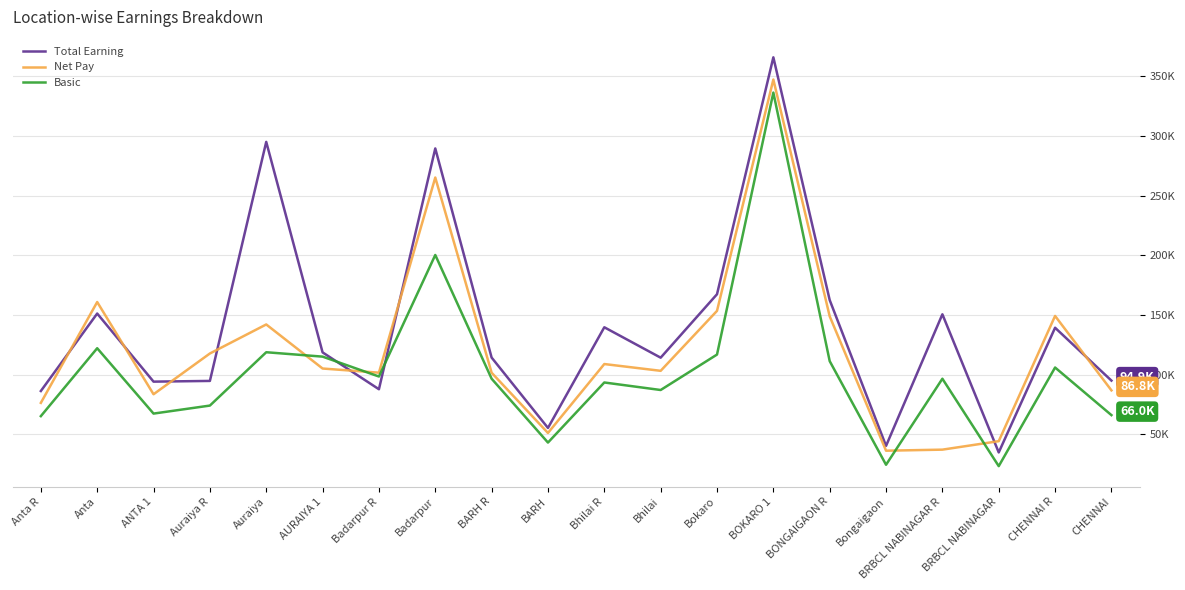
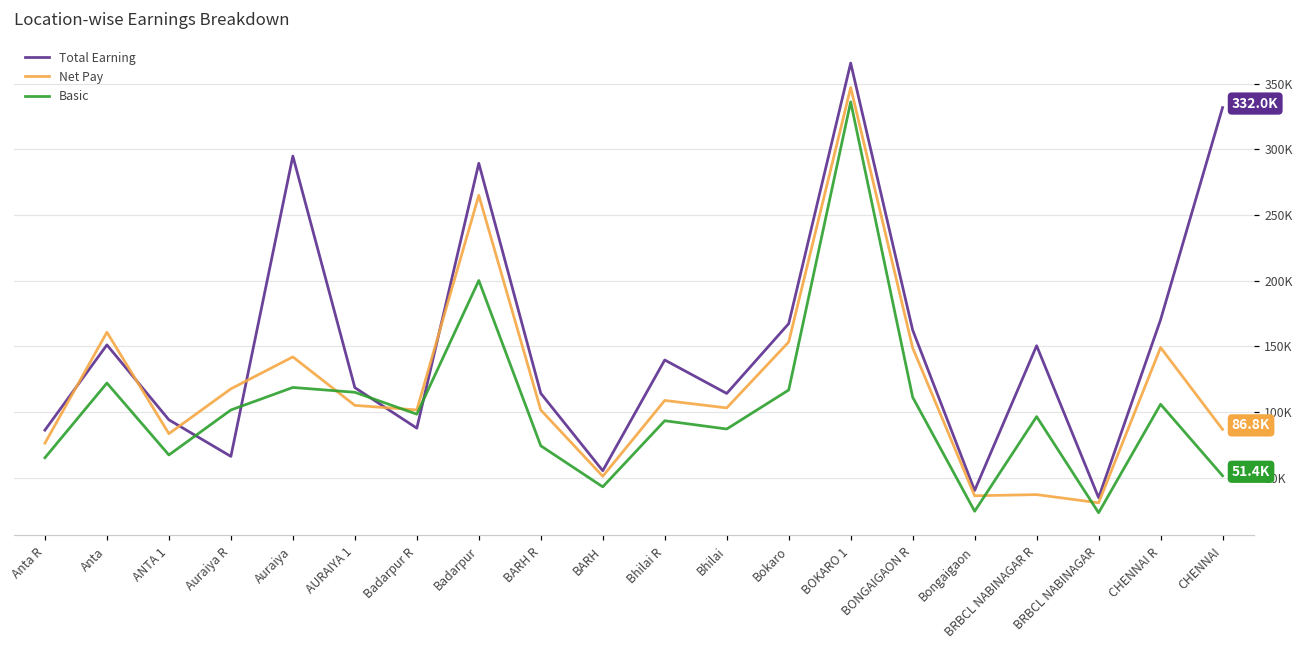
Total Earning, Auraiya R: 95000 -> 66000
Basic, Auraiya R: 74000 -> 102000
Basic, BARH R: 97000 -> 74000
Net Pay, BRBCL NABINAGAR: 44000 -> 31000
Total Earning, CHENNAI R: 139000 -> 170000
Total Earning, CHENNAI: 94.9K -> 332.0K
Basic, CHENNAI: 66.0K -> 51.4K
